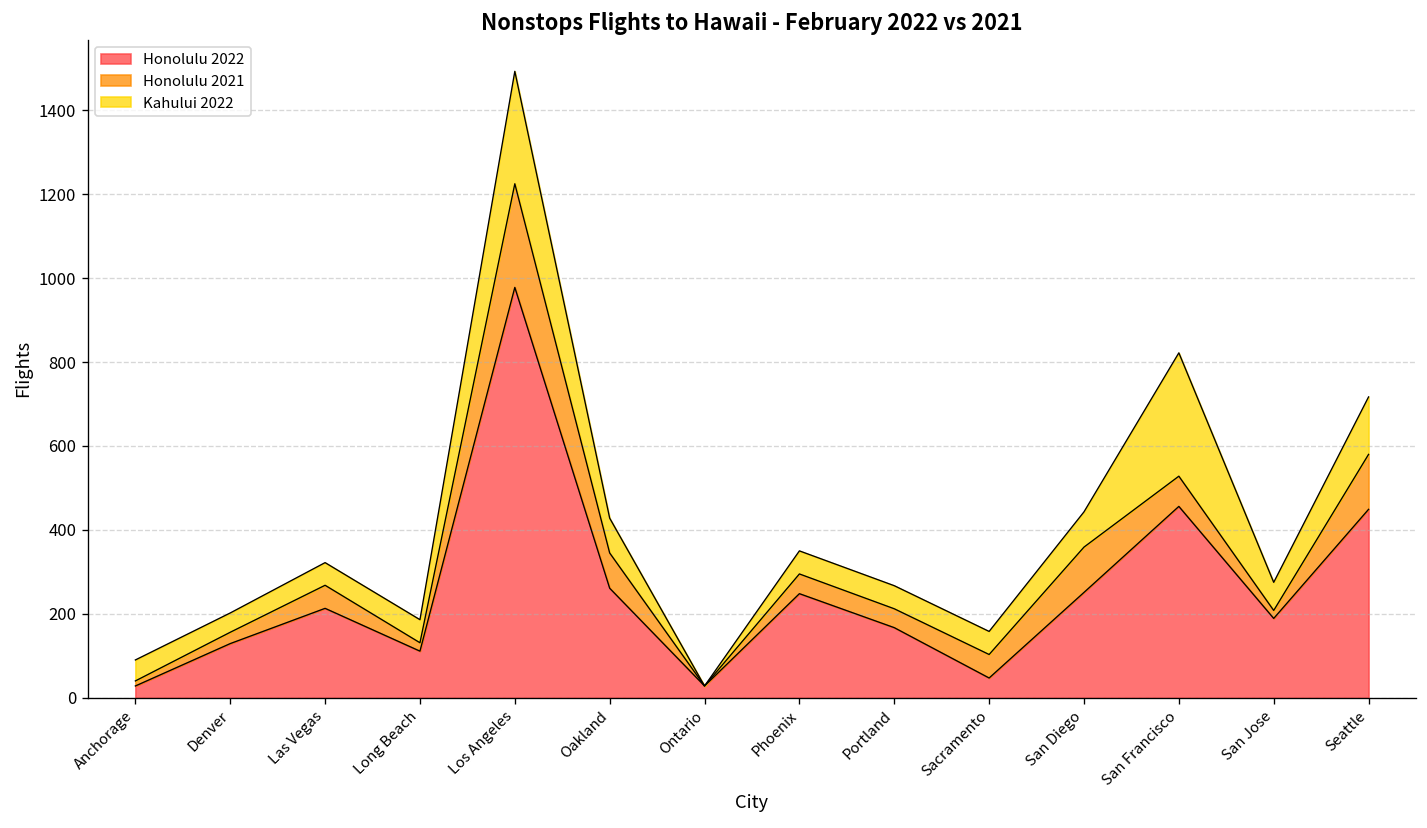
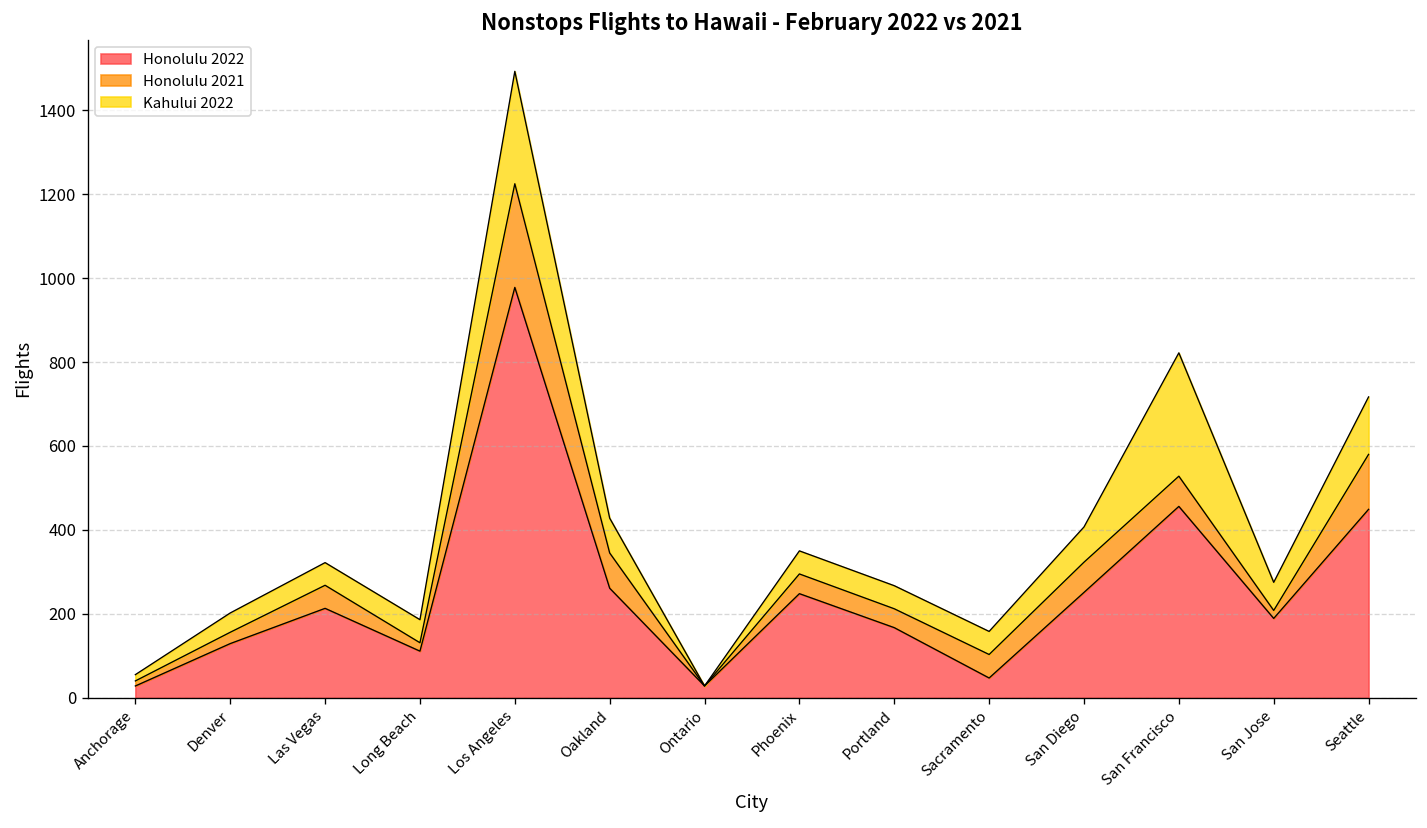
Kahului 2022, Anchorage: 50 -> 20
Honolulu 2021, San Diego: 110 -> 70
